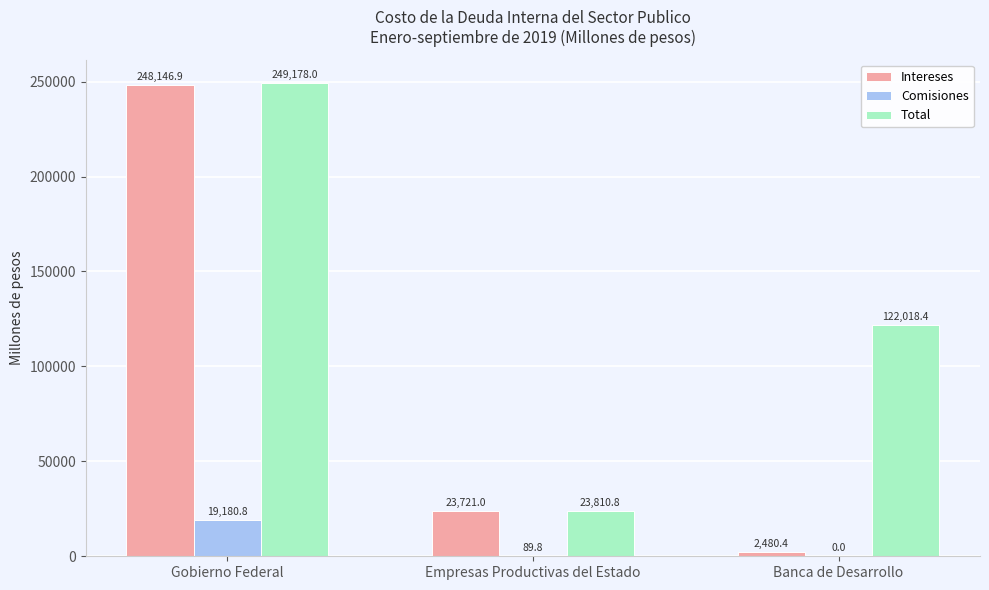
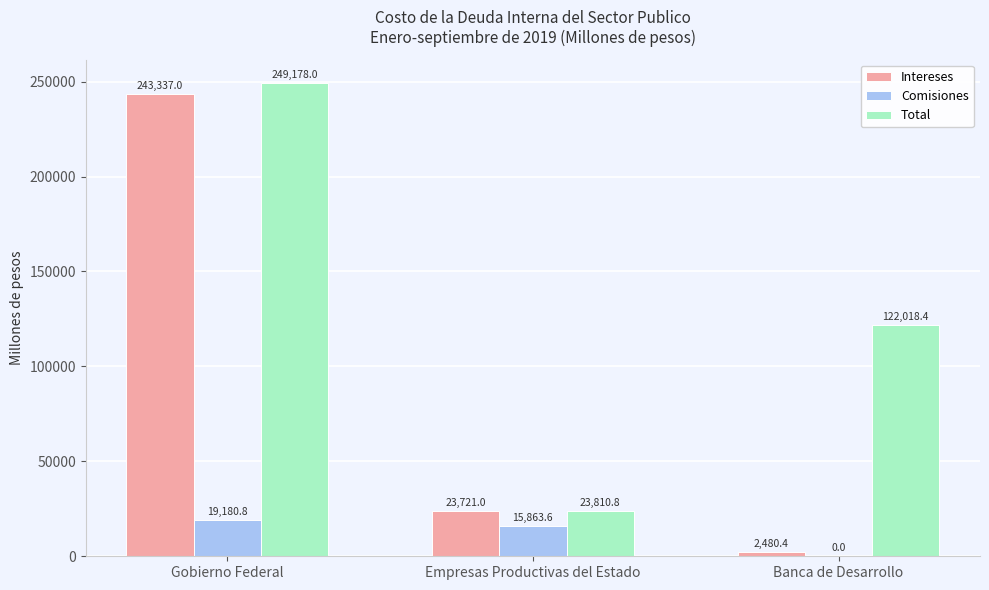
Intereses, Gobierno Federal: 248,146.9 -> 243,337.0
Comisiones, Empresas Productivas del Estado: 89.8 -> 15,863.6
